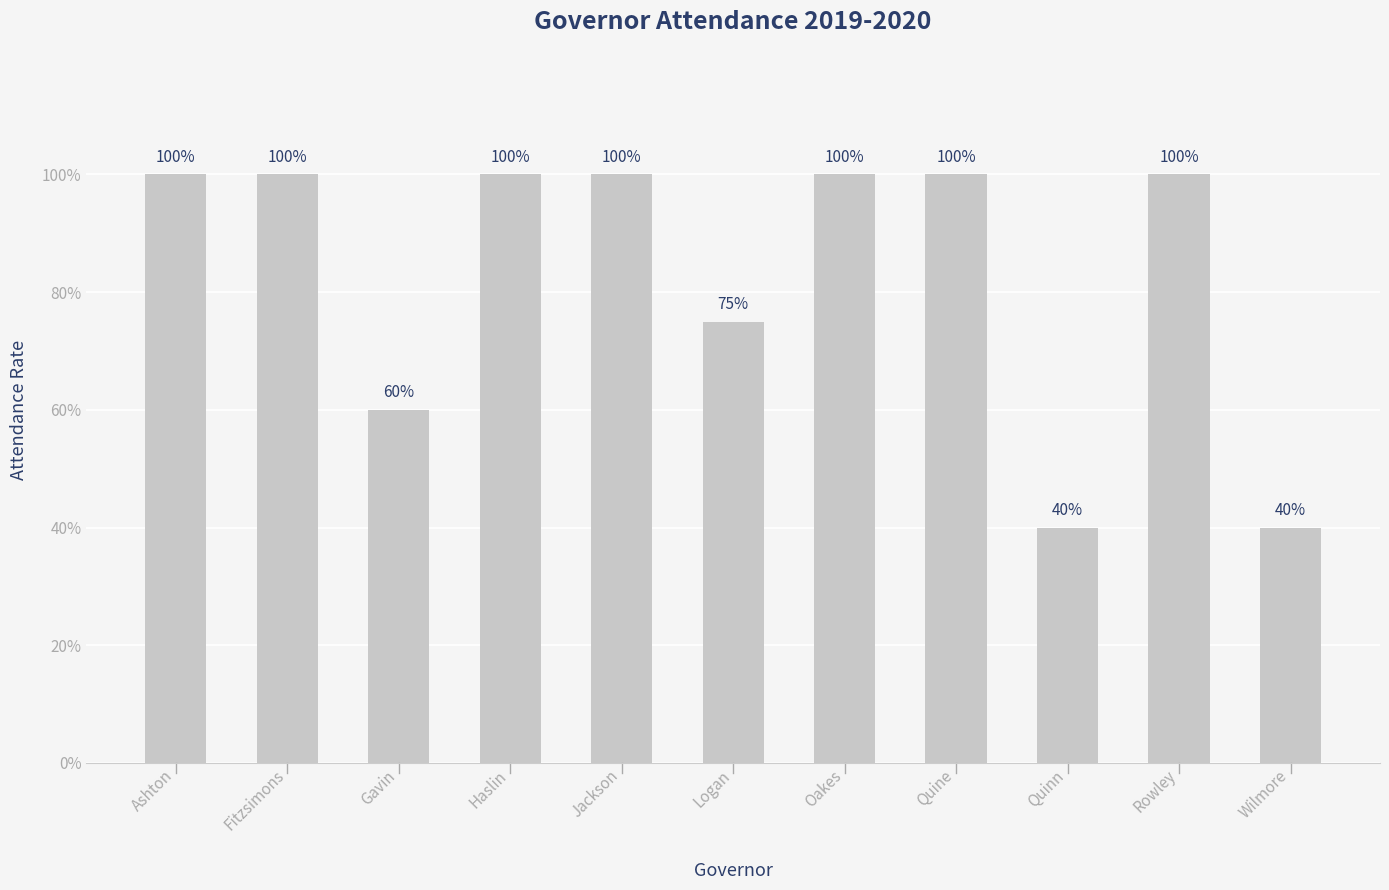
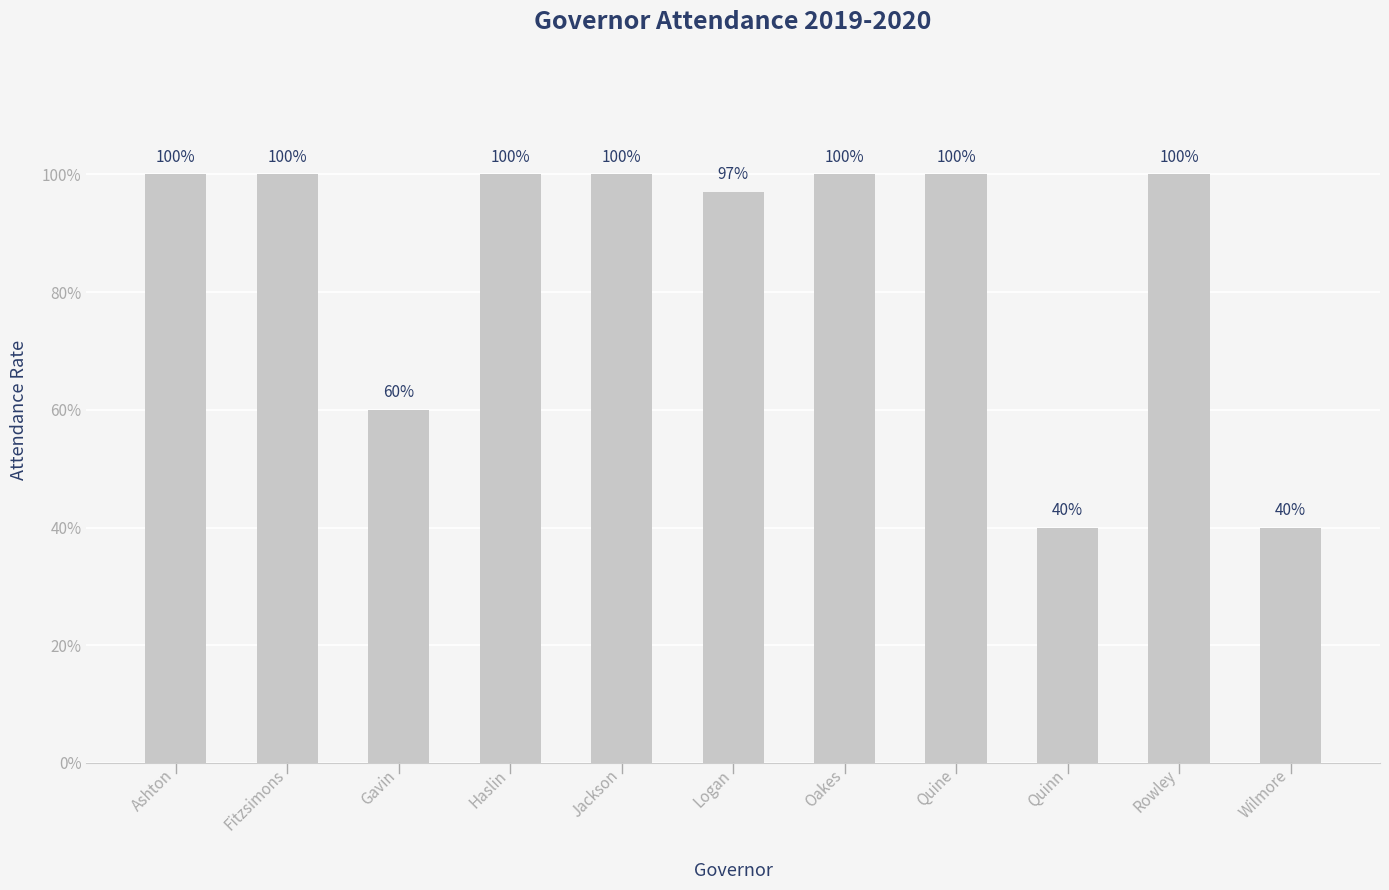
Logan: 75% -> 97%
